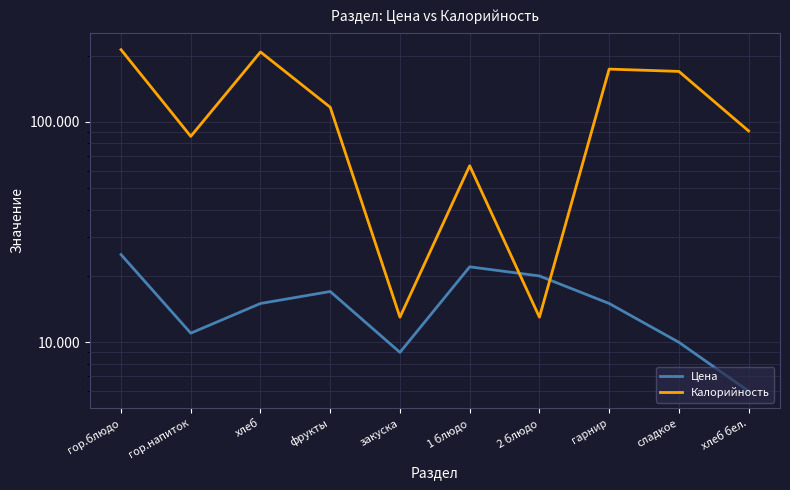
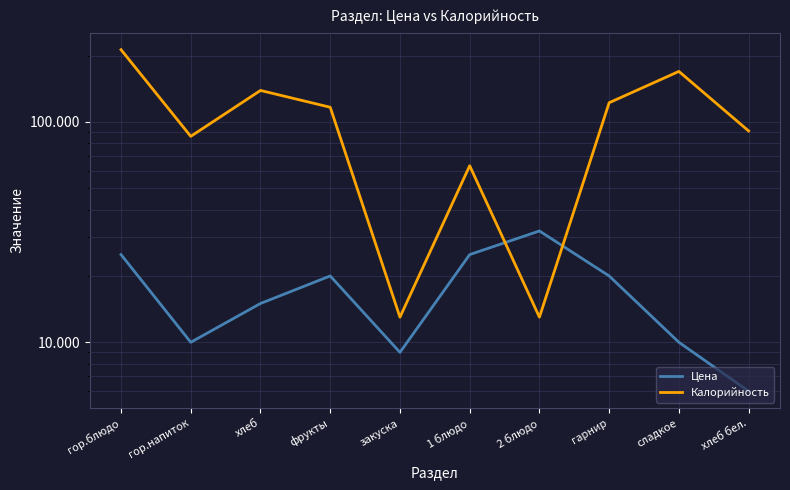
Цена, гор.напиток: 11 -> 10
Калорийность, хлеб: 210 -> 140
Цена, фрукты: 17 -> 20
Цена, 1 блюдо: 22 -> 25
Цена, 2 блюдо: 20 -> 32
Цена, гарнир: 15 -> 20
Калорийность, гарнир: 170 -> 120
